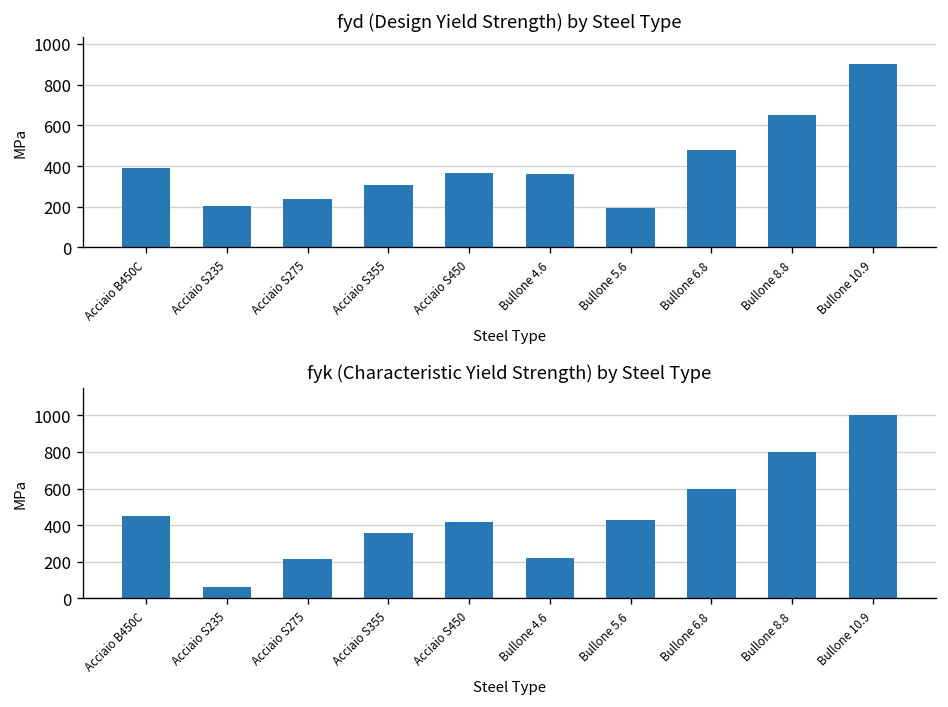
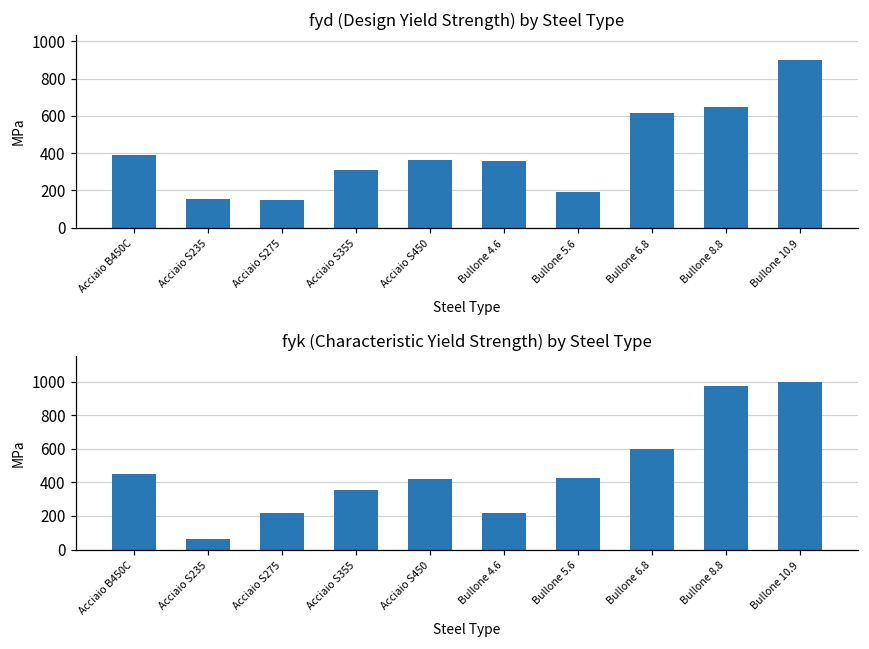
fyd (Design Yield Strength) by Steel Type, Acciaio S235: 200 -> 160
fyd (Design Yield Strength) by Steel Type, Acciaio S275: 240 -> 150
fyd (Design Yield Strength) by Steel Type, Bullone 6.8: 480 -> 610
fyk (Characteristic Yield Strength) by Steel Type, Bullone 8.8: 800 -> 970
